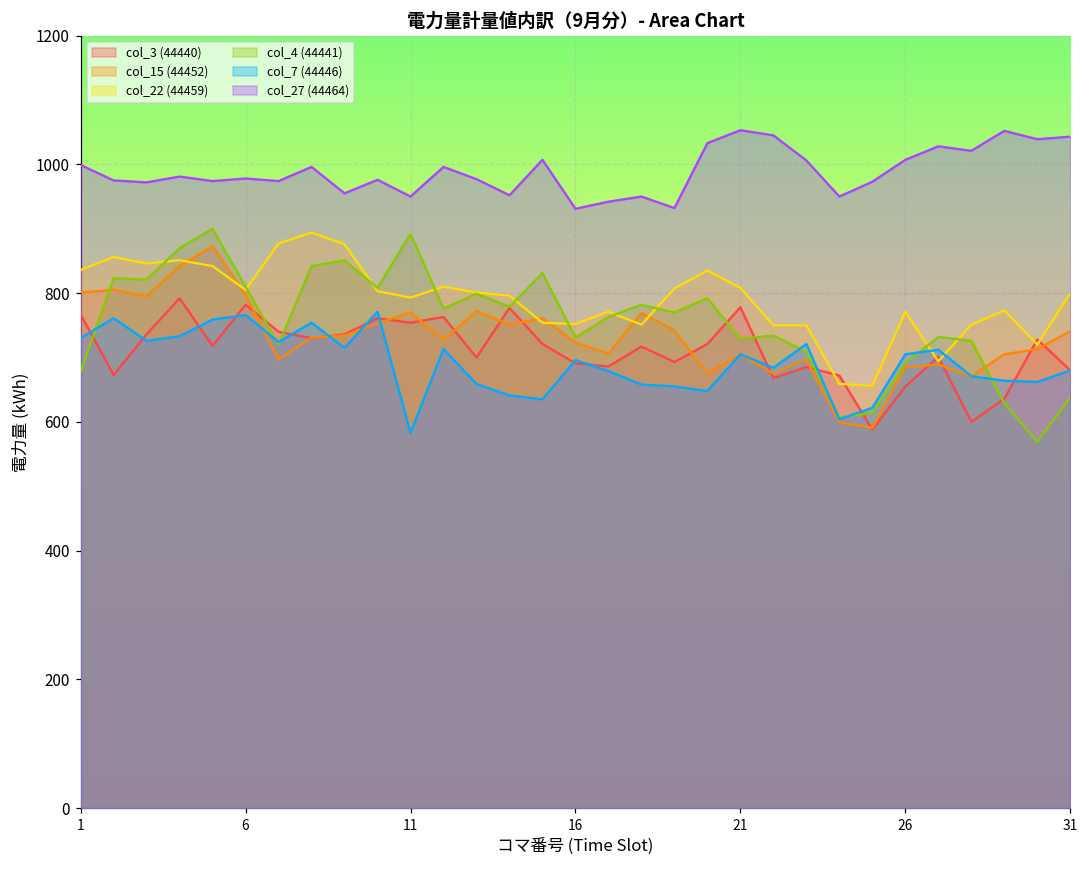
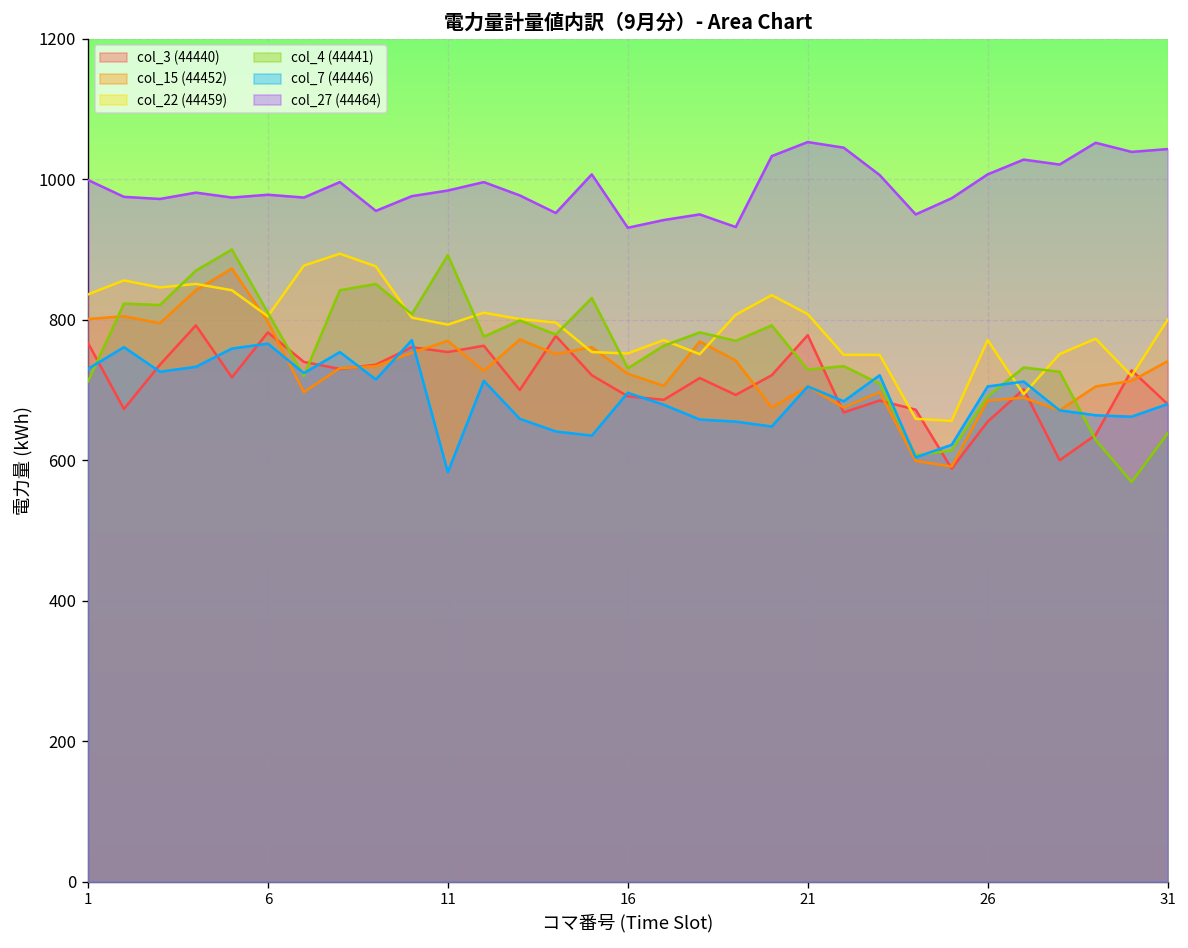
col_4 (44441), 1: 680 -> 710
col_27 (44464), 11: 950 -> 980
